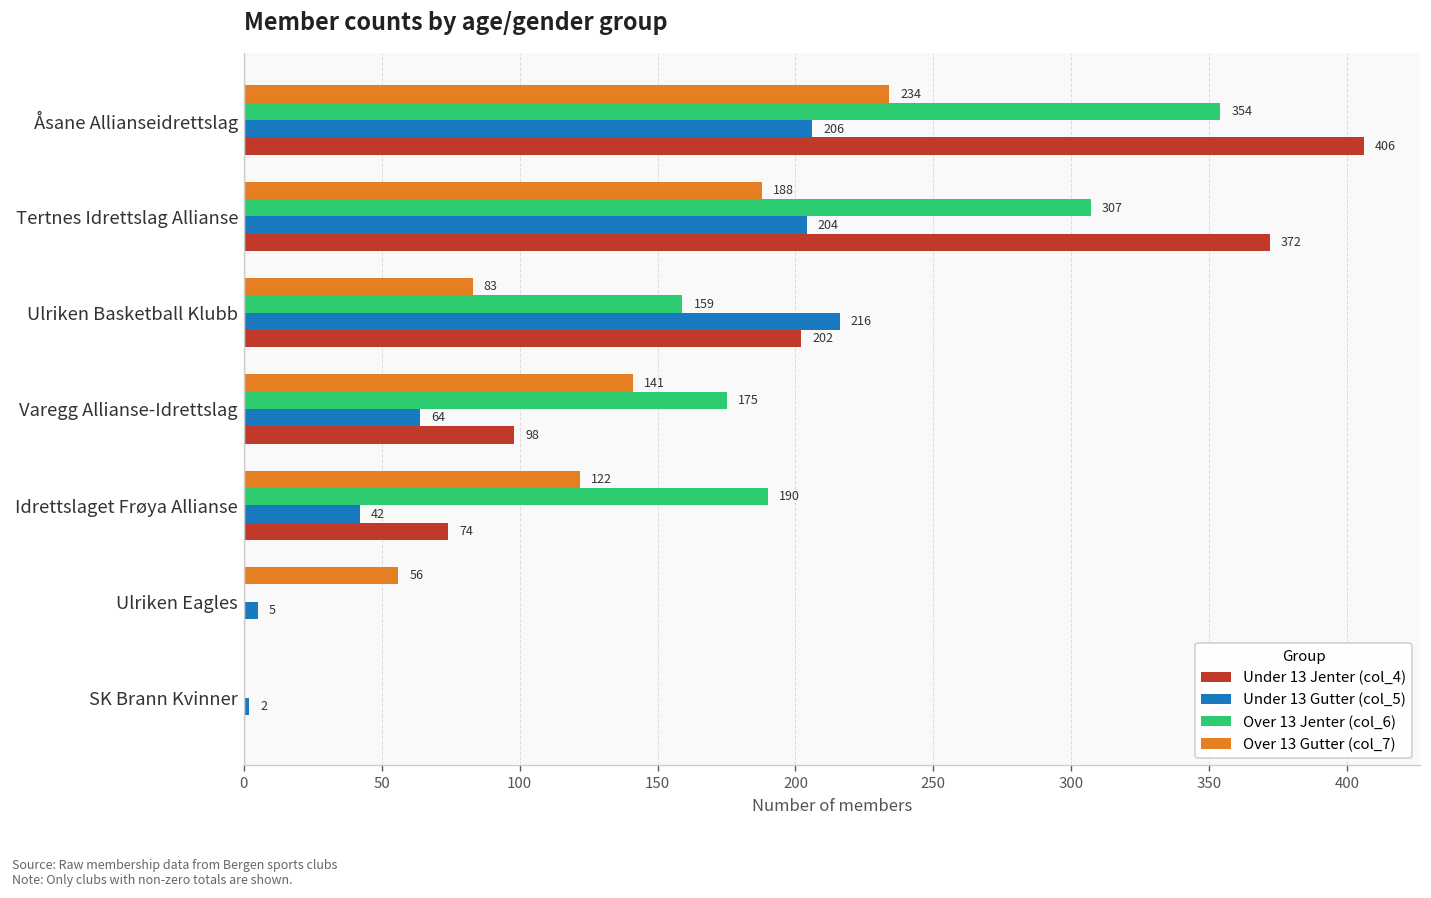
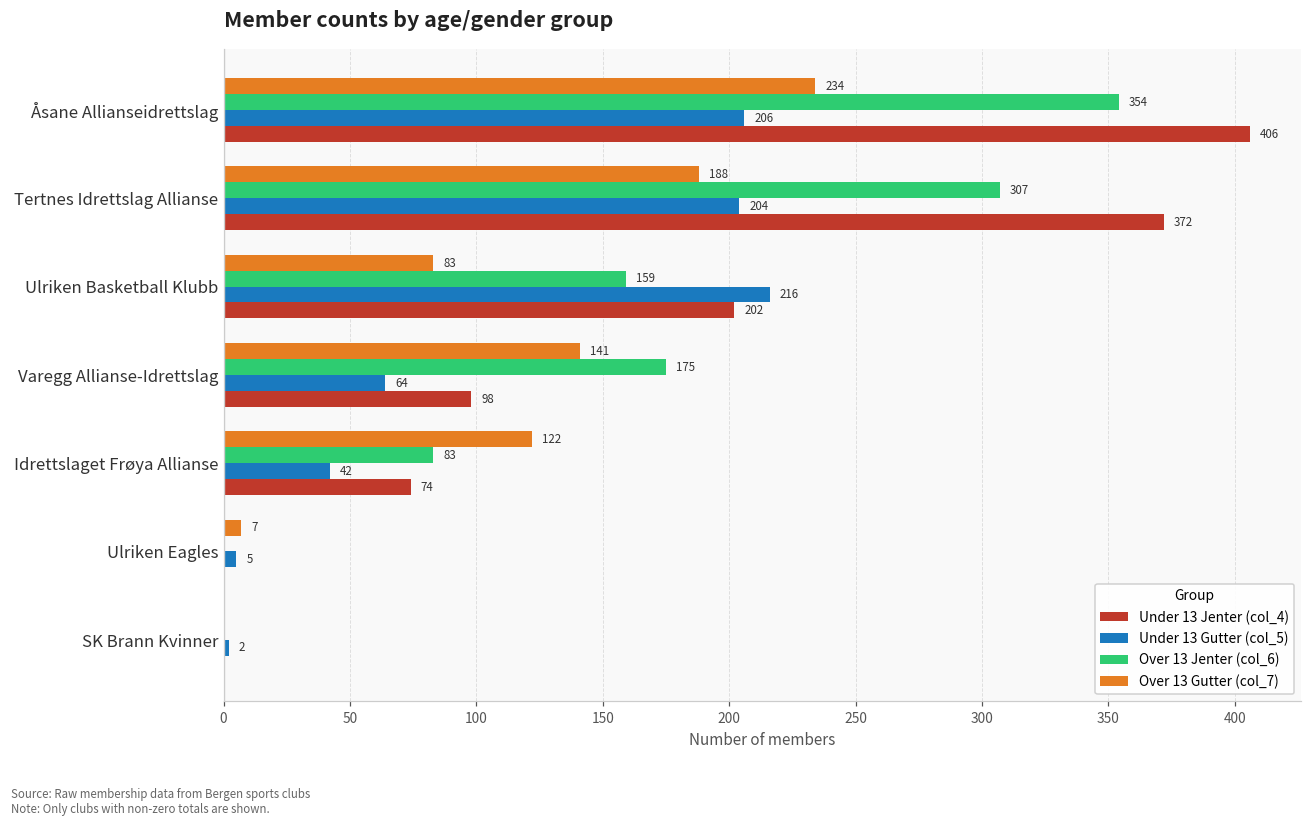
Over 13 Jenter (col_6), Idrettslaget Frøya Allianse: 190 -> 83
Over 13 Gutter (col_7), Ulriken Eagles: 56 -> 7
